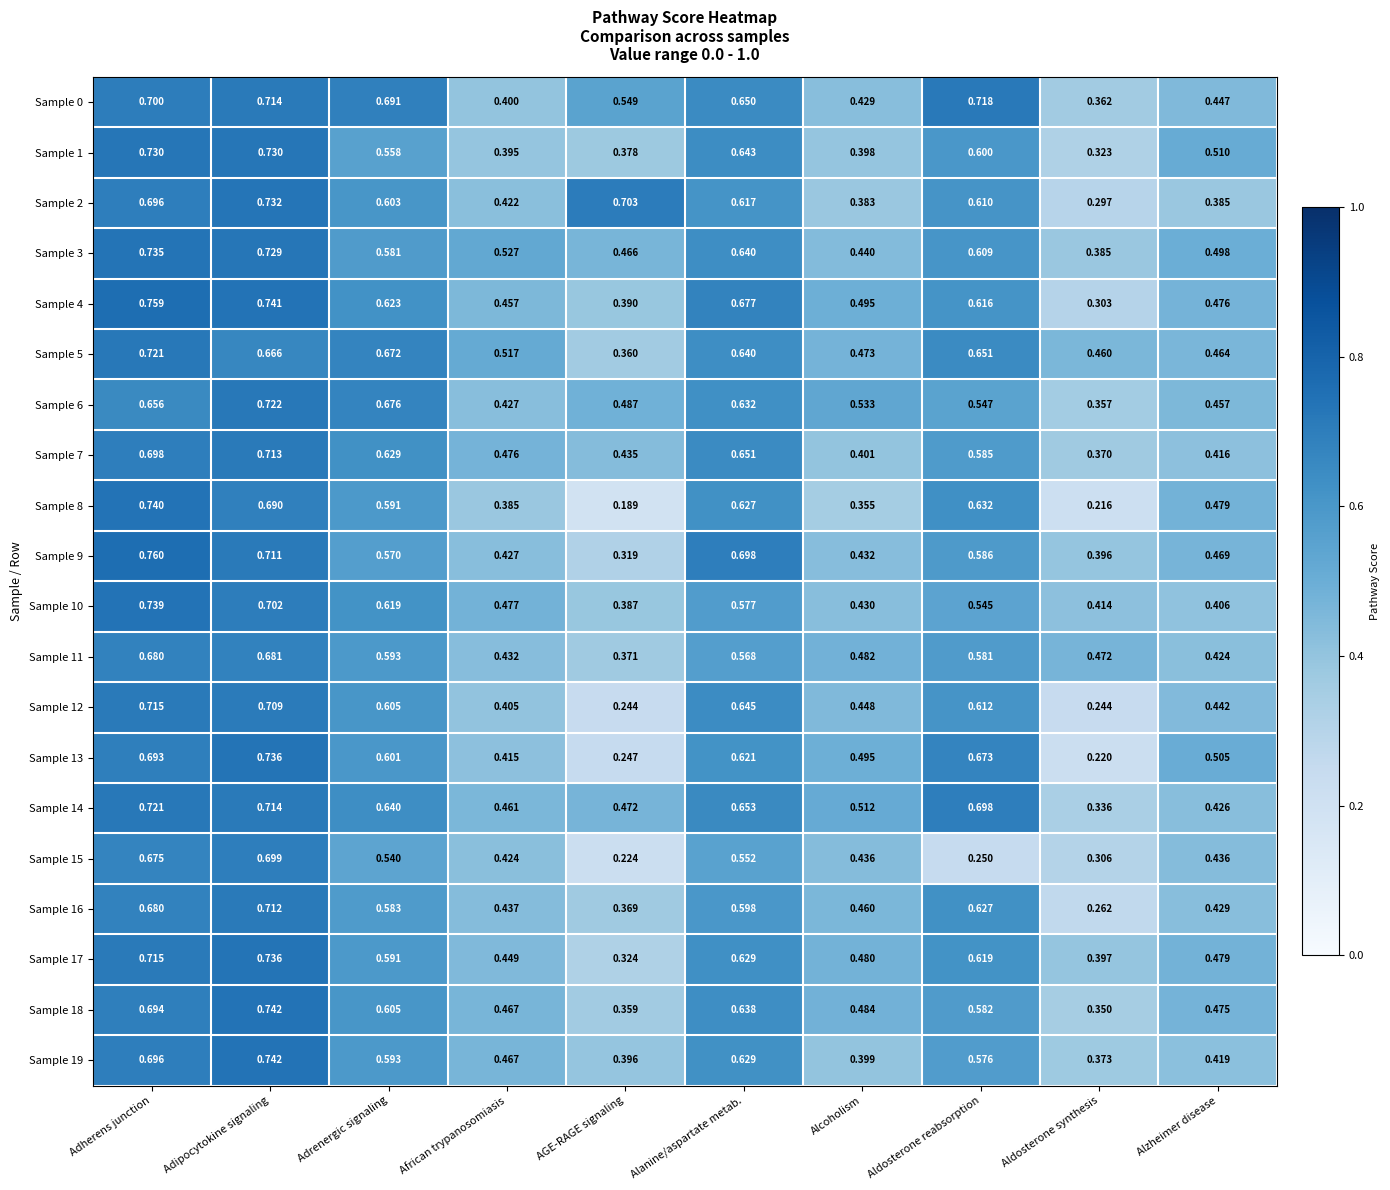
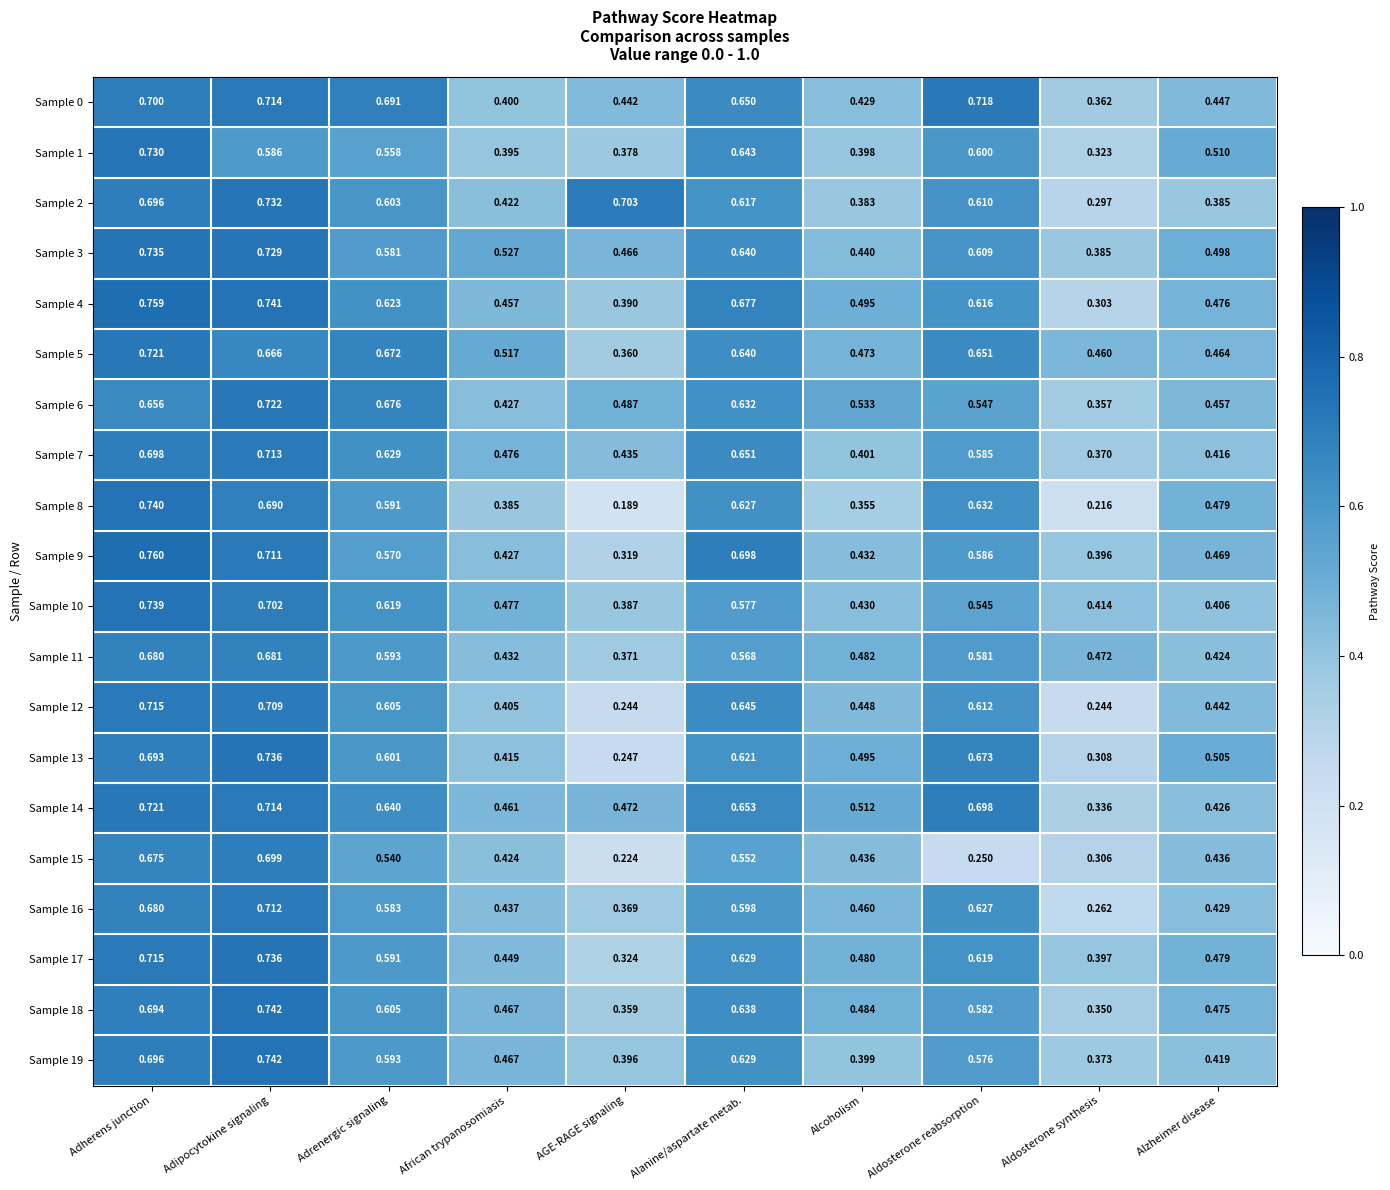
Sample 0, AGE-RAGE signaling: 0.549 -> 0.442
Sample 1, Adipocytokine signaling: 0.730 -> 0.586
Sample 13, Aldosterone synthesis: 0.220 -> 0.308
